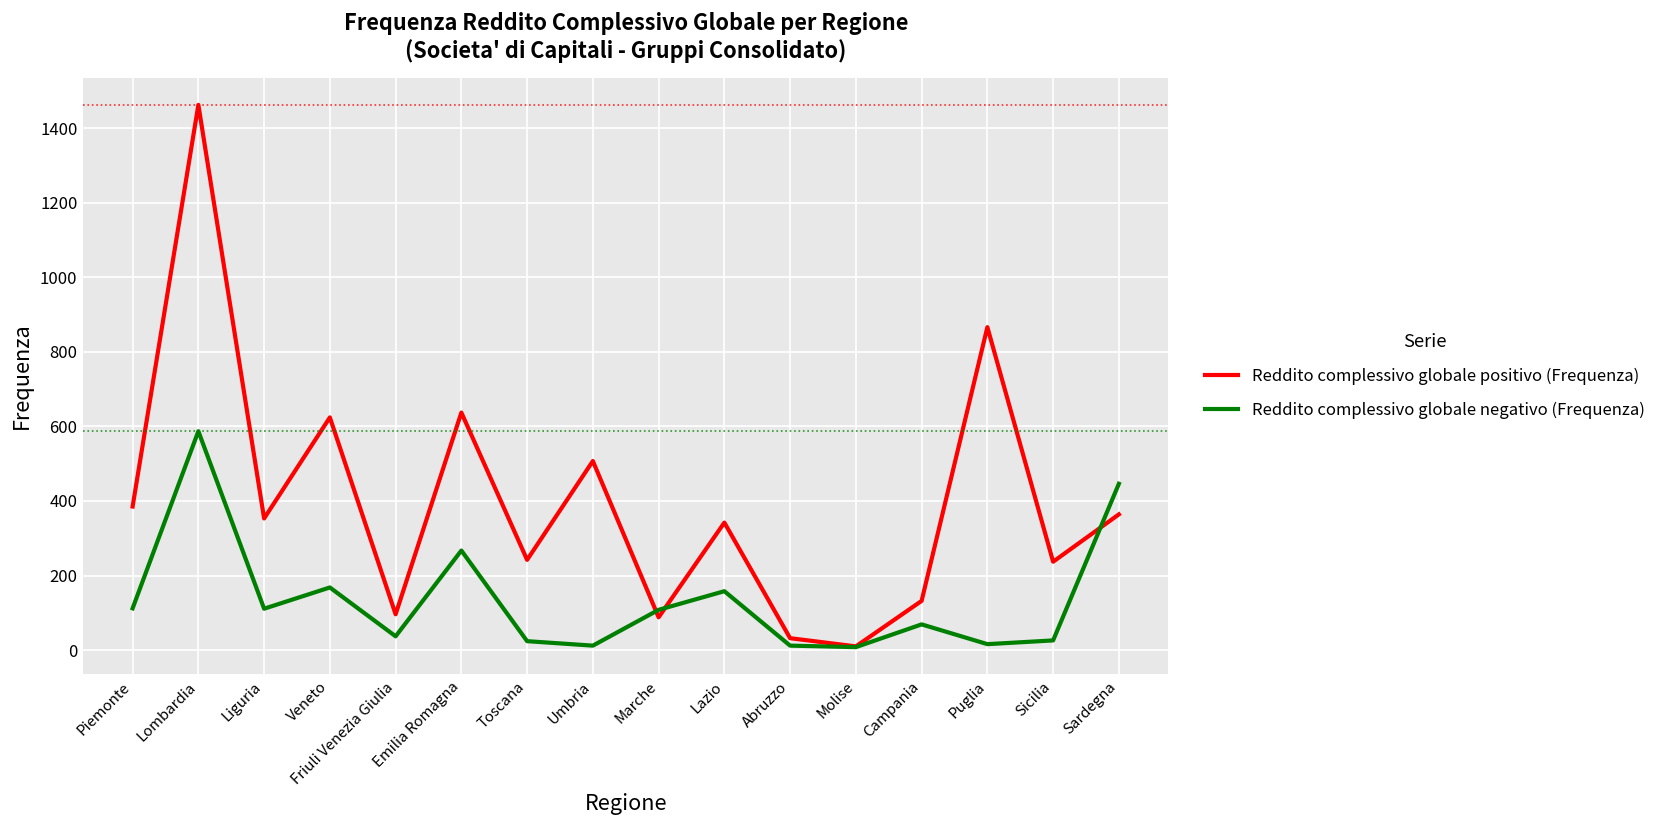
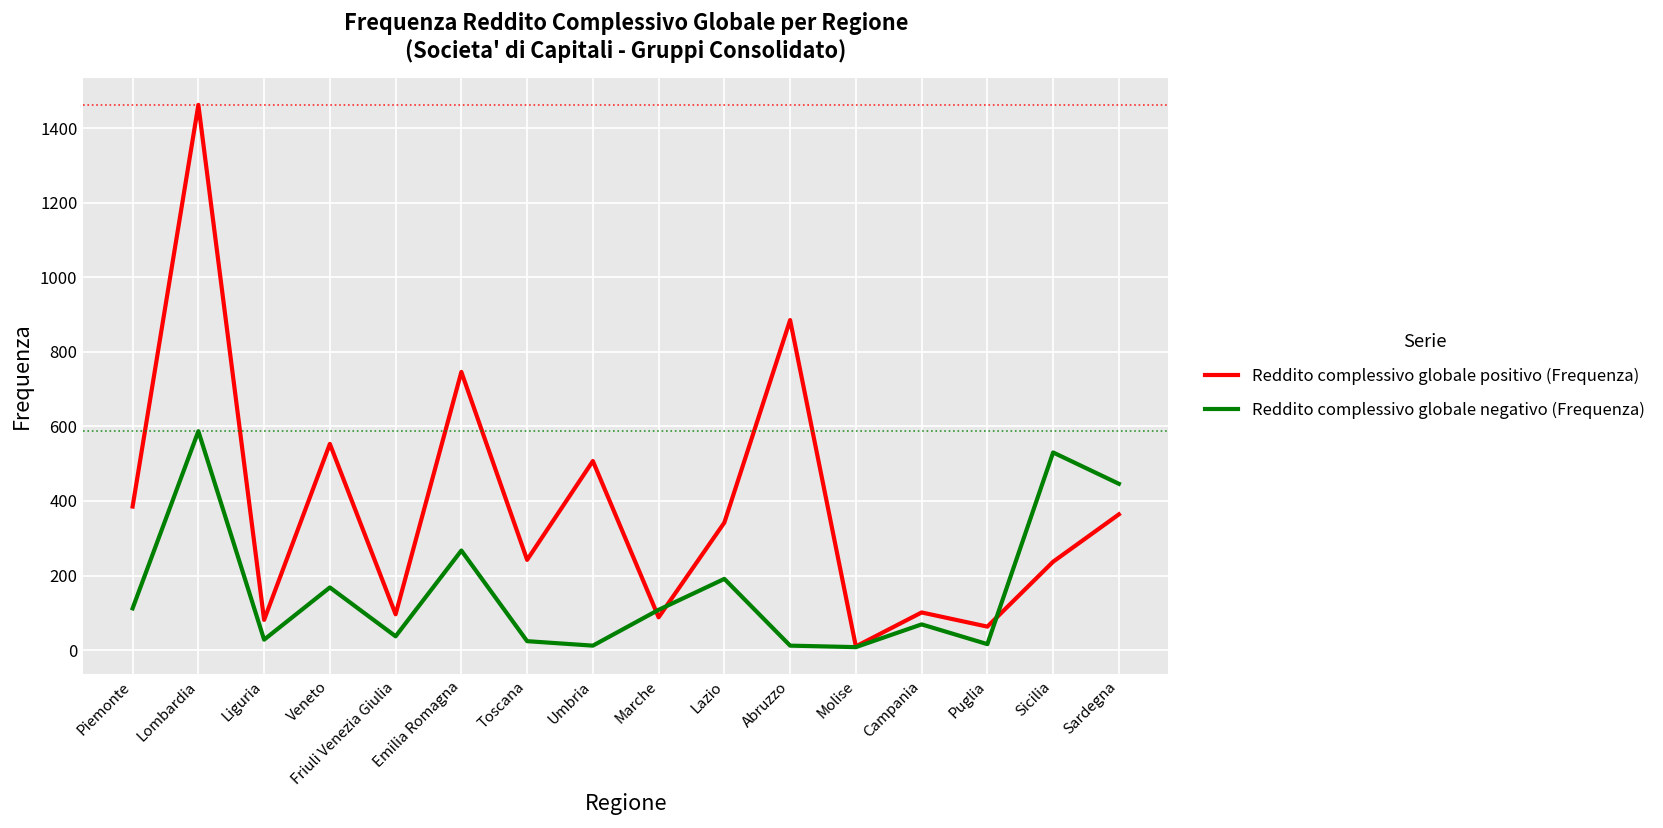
Reddito complessivo globale positivo (Frequenza), Liguria: 350 -> 80
Reddito complessivo globale negativo (Frequenza), Liguria: 110 -> 30
Reddito complessivo globale positivo (Frequenza), Veneto: 620 -> 550
Reddito complessivo globale positivo (Frequenza), Emilia Romagna: 640 -> 750
Reddito complessivo globale negativo (Frequenza), Lazio: 160 -> 190
Reddito complessivo globale positivo (Frequenza), Abruzzo: 30 -> 890
Reddito complessivo globale positivo (Frequenza), Campania: 130 -> 100
Reddito complessivo globale positivo (Frequenza), Puglia: 870 -> 60
Reddito complessivo globale negativo (Frequenza), Sicilia: 30 -> 530
